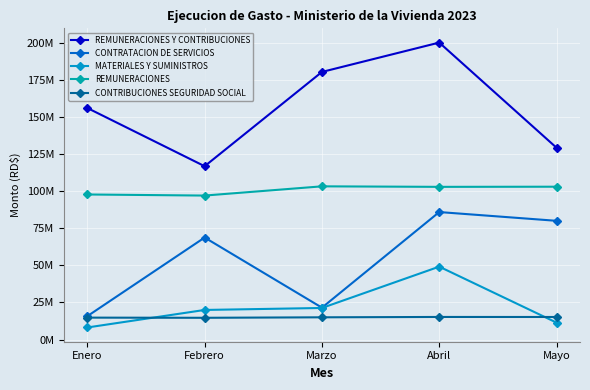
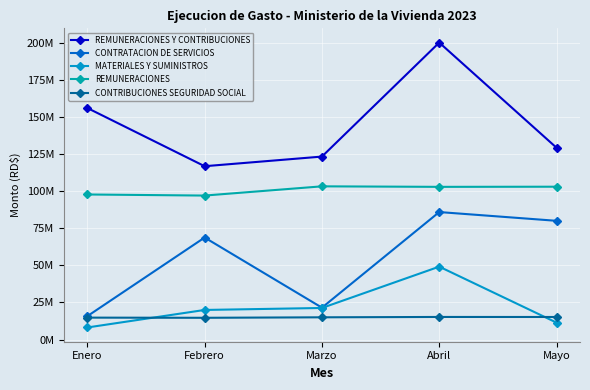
REMUNERACIONES Y CONTRIBUCIONES, Marzo: 180000000 -> 123000000
